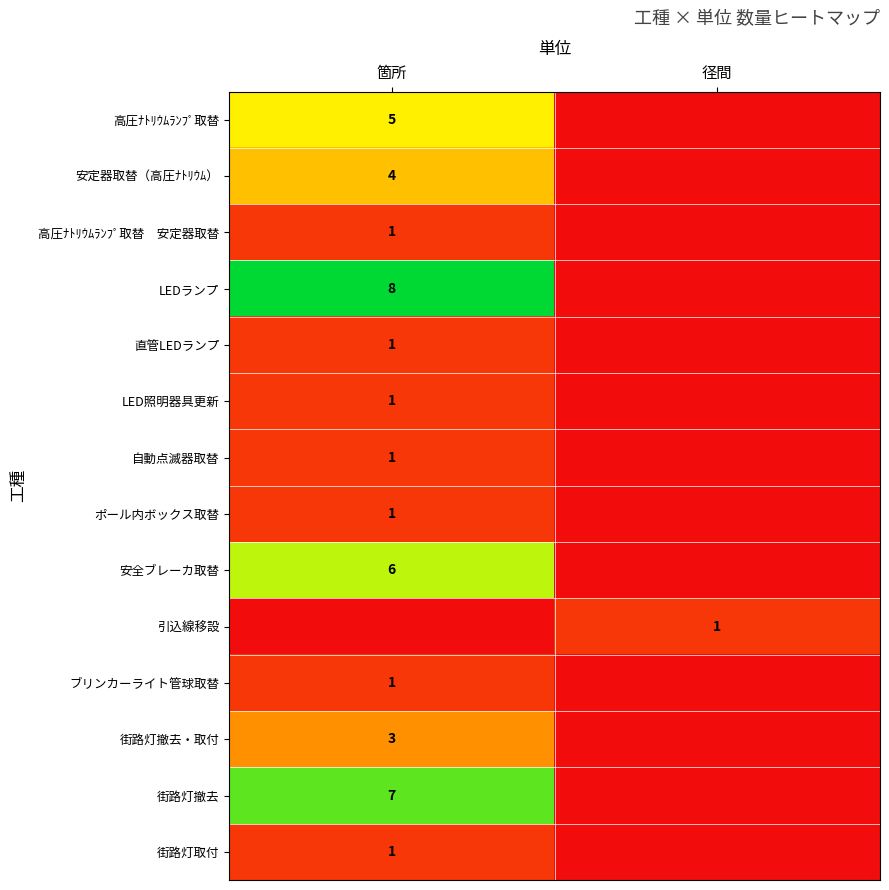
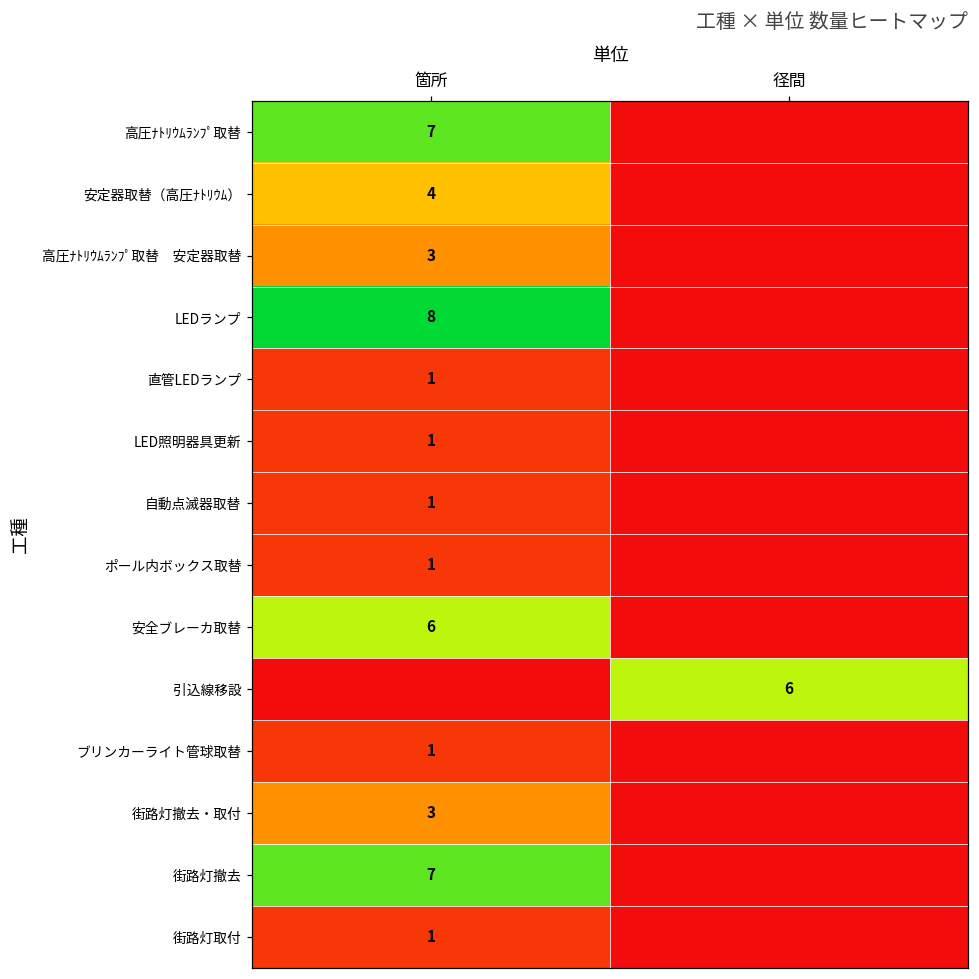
高圧ﾅﾄﾘｳﾑﾗﾝﾌﾟ取替, 箇所: 5 -> 7
高圧ﾅﾄﾘｳﾑﾗﾝﾌﾟ取替 安定器取替, 箇所: 1 -> 3
引込線移設, 径間: 1 -> 6
